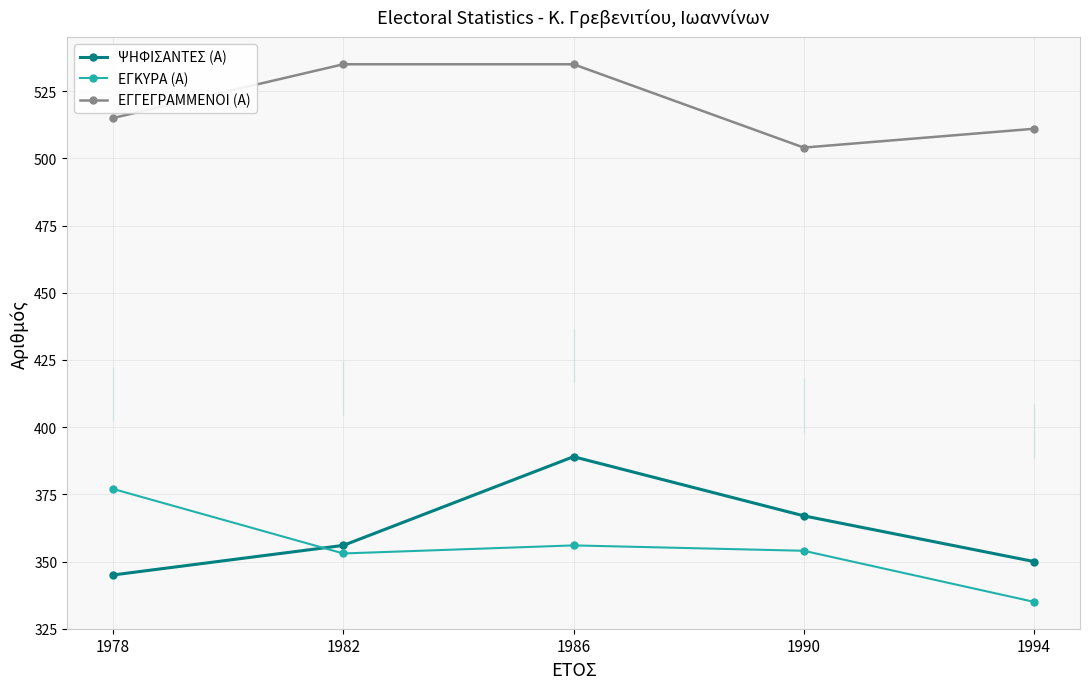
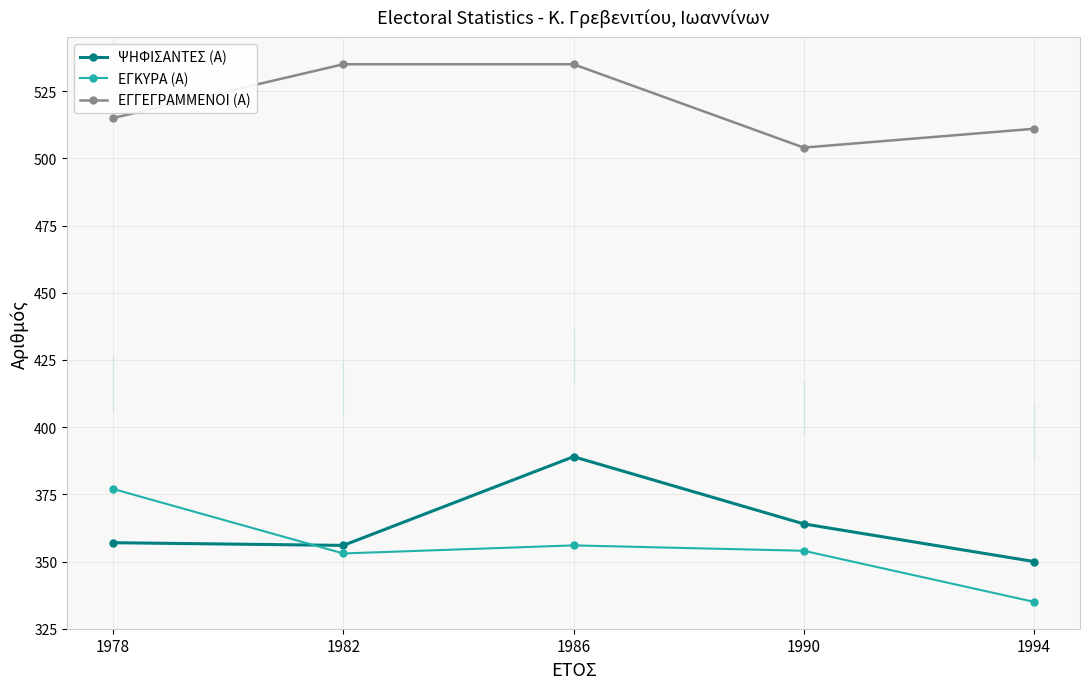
ΨΗΦΙΣΑΝΤΕΣ (Α), 1978: 345 -> 357
ΨΗΦΙΣΑΝΤΕΣ (Α), 1990: 367 -> 364
